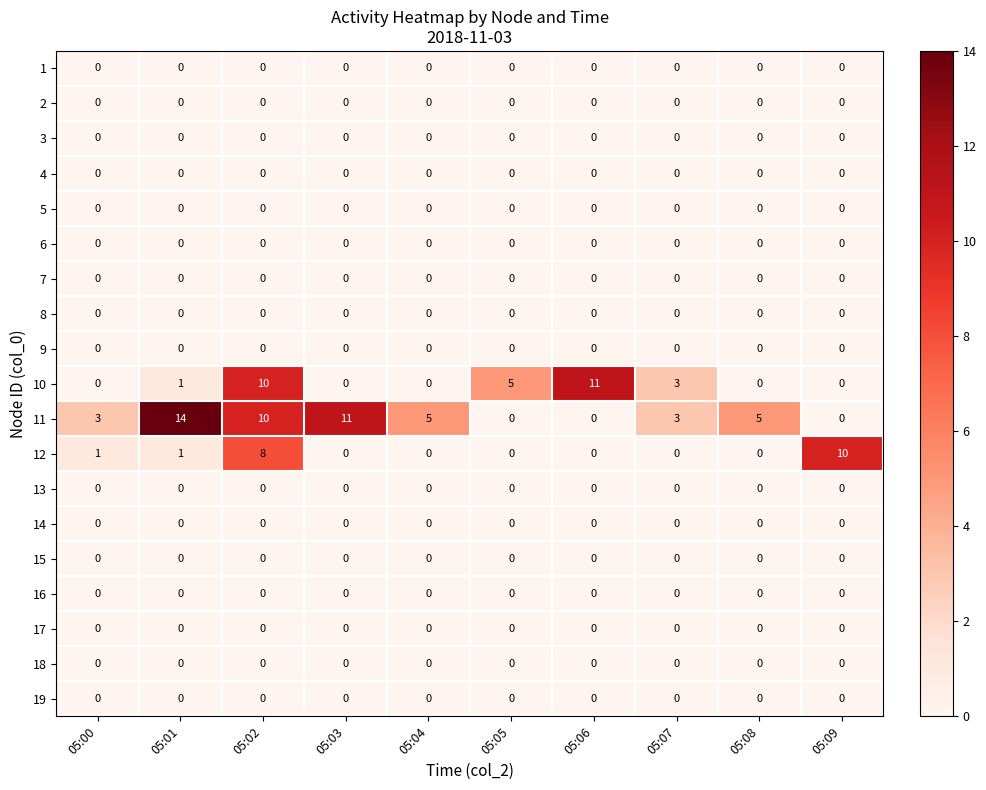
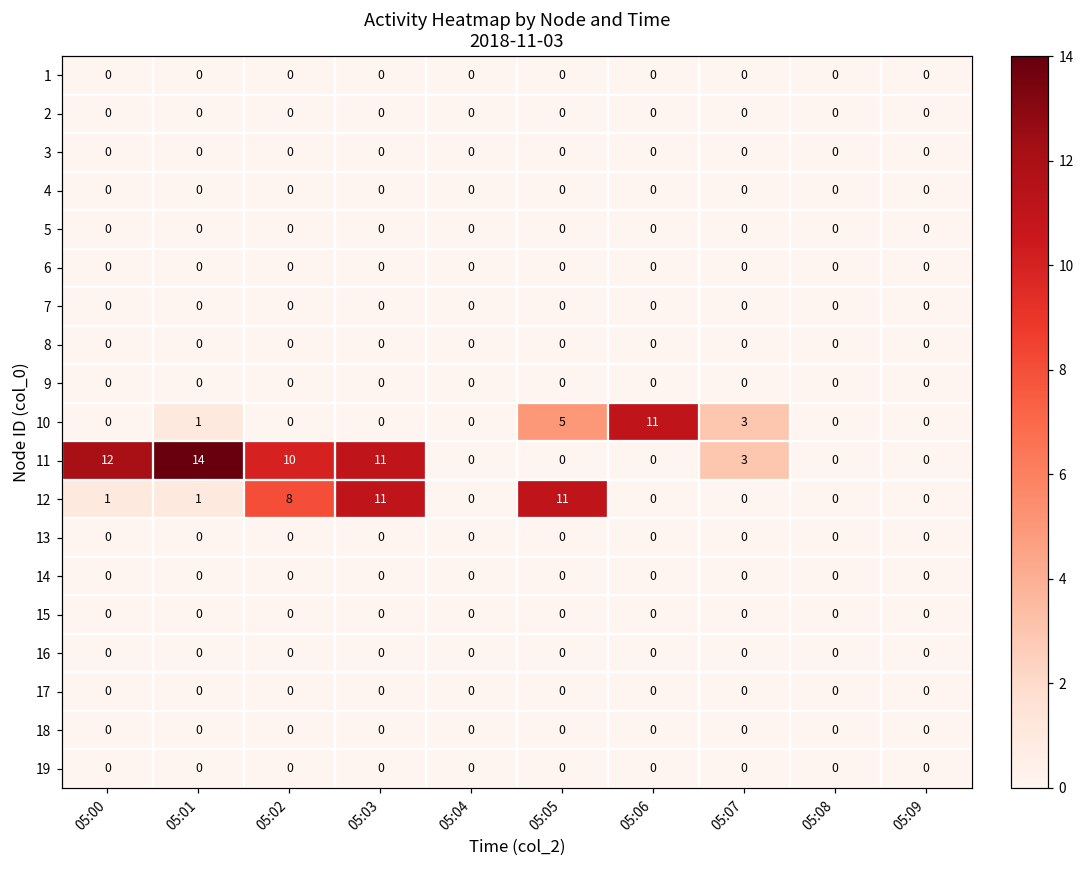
10, 05:02: 10 -> 0
11, 05:00: 3 -> 12
11, 05:04: 5 -> 0
11, 05:08: 5 -> 0
12, 05:03: 0 -> 11
12, 05:05: 0 -> 11
12, 05:09: 10 -> 0
